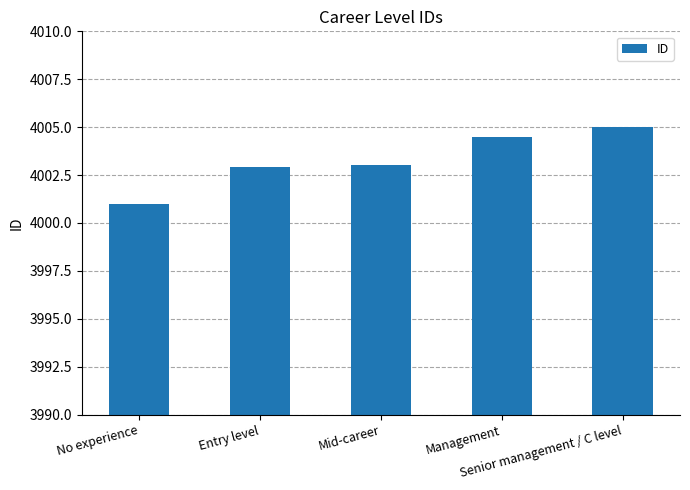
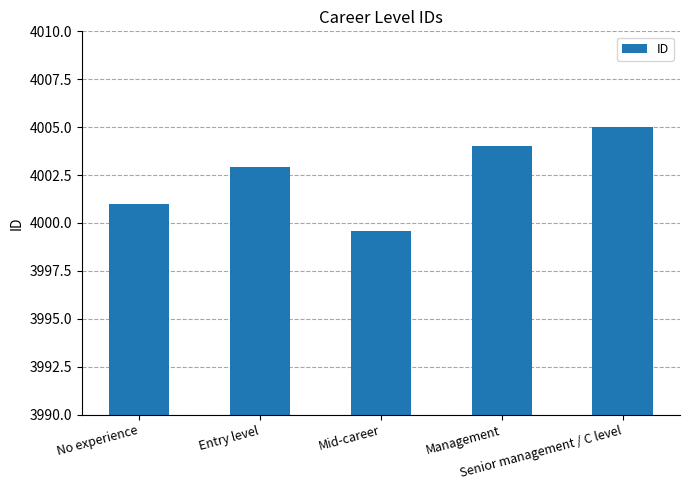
Mid-career: 4003.0 -> 3999.6
Management: 4004.5 -> 4004.0
